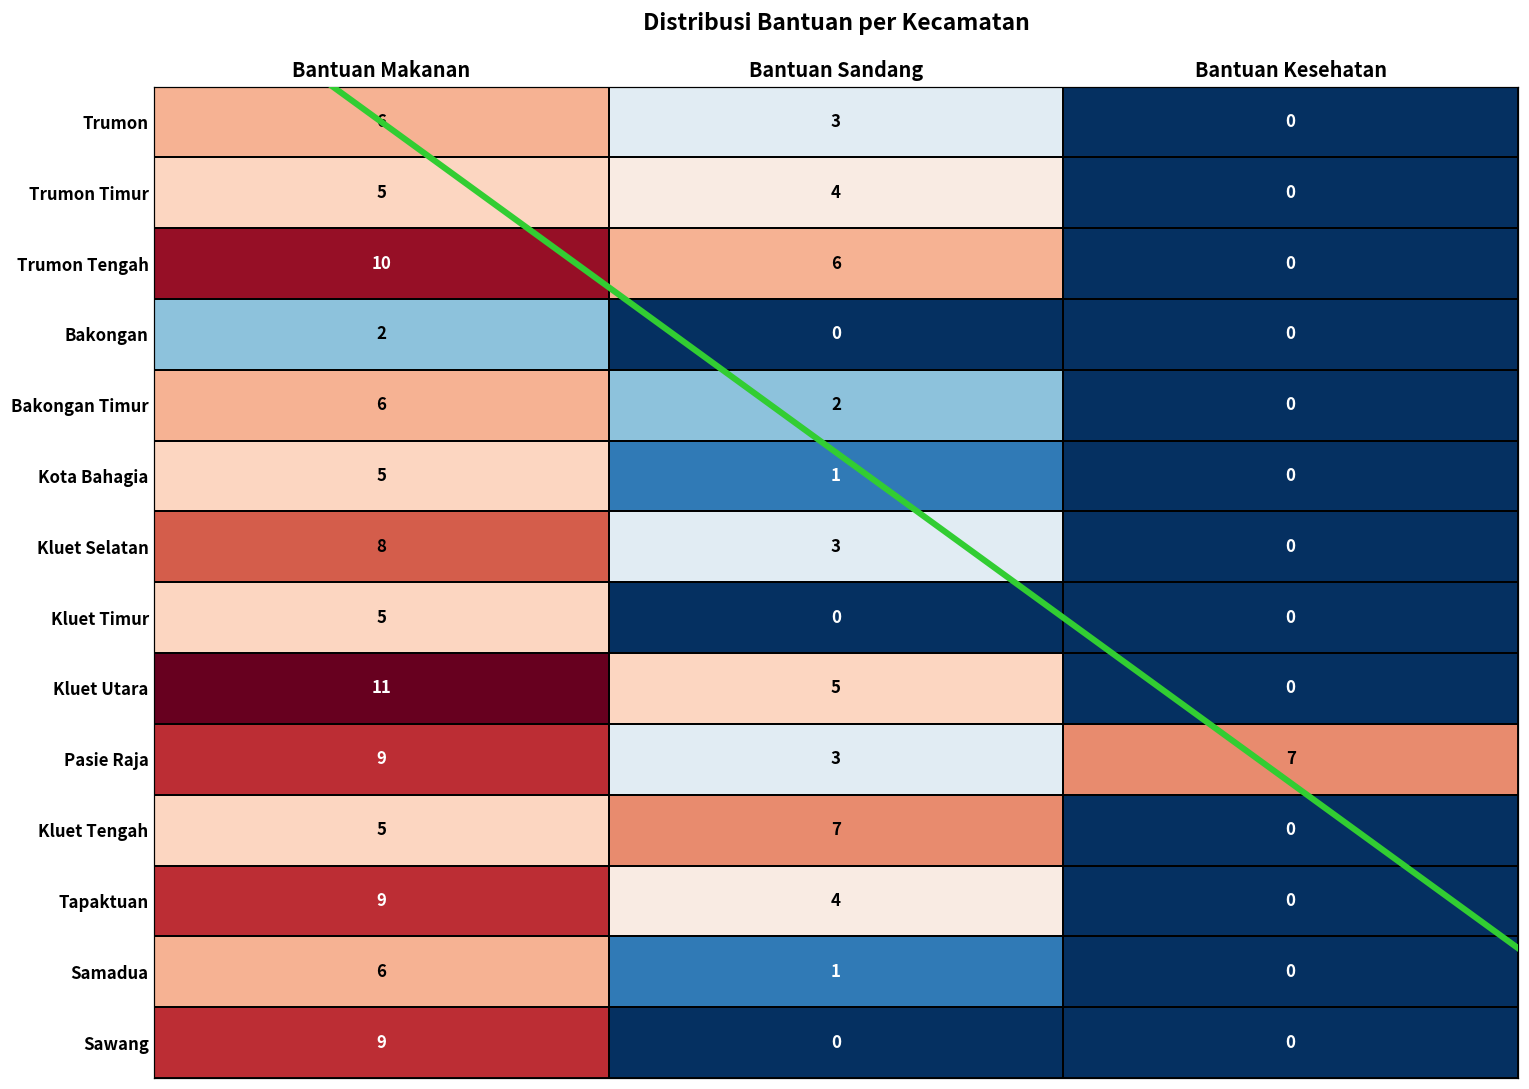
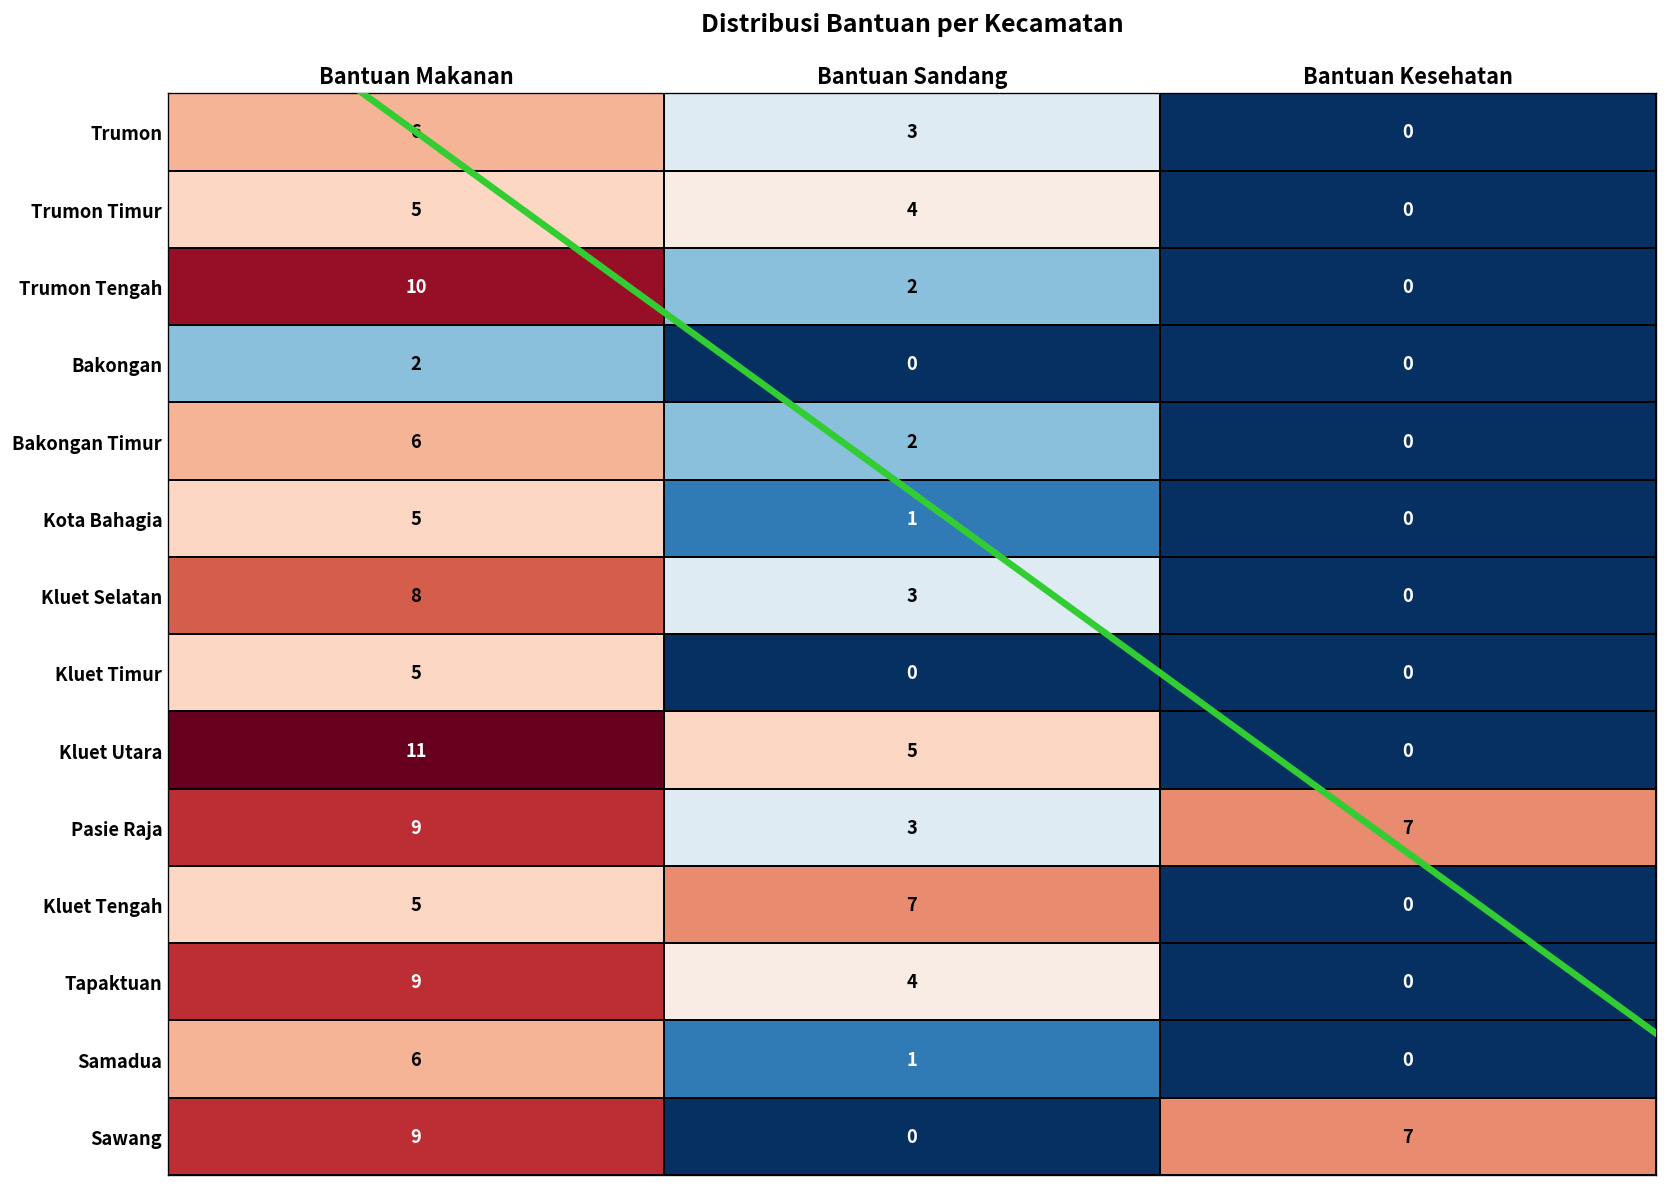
Trumon Tengah, Bantuan Sandang: 6 -> 2
Sawang, Bantuan Kesehatan: 0 -> 7
